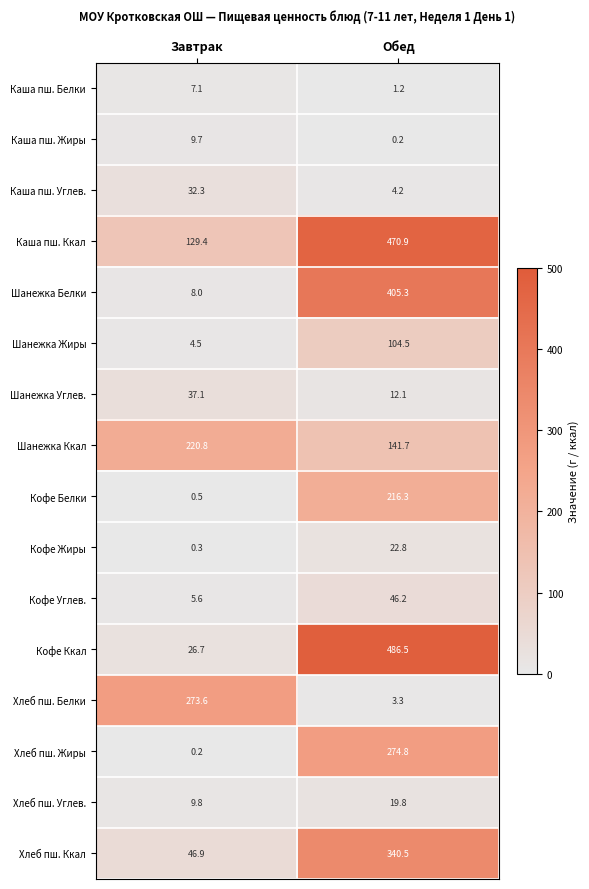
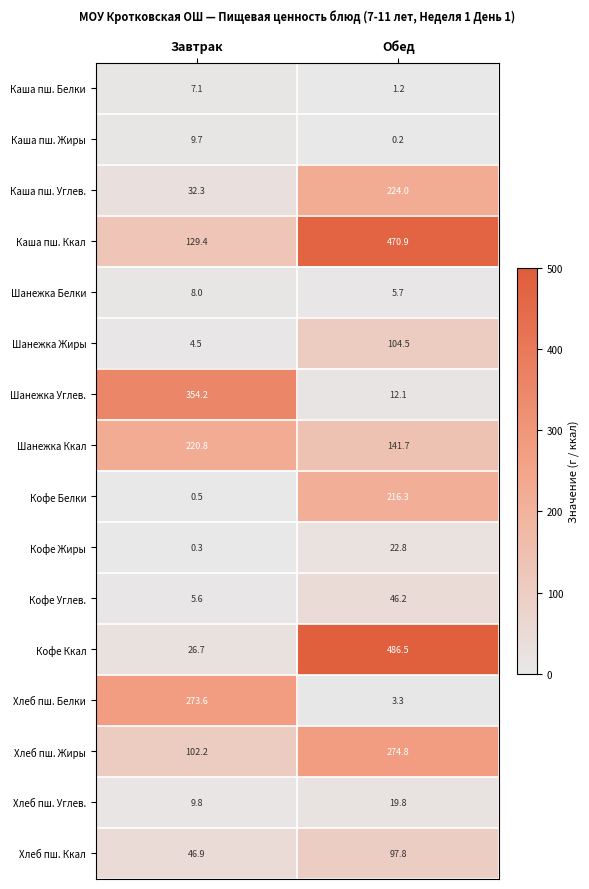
Каша пш. Углев., Обед: 4.2 -> 224.0
Шанежка Белки, Обед: 405.3 -> 5.7
Шанежка Углев., Завтрак: 37.1 -> 354.2
Хлеб пш. Жиры, Завтрак: 0.2 -> 102.2
Хлеб пш. Ккал, Обед: 340.5 -> 97.8
